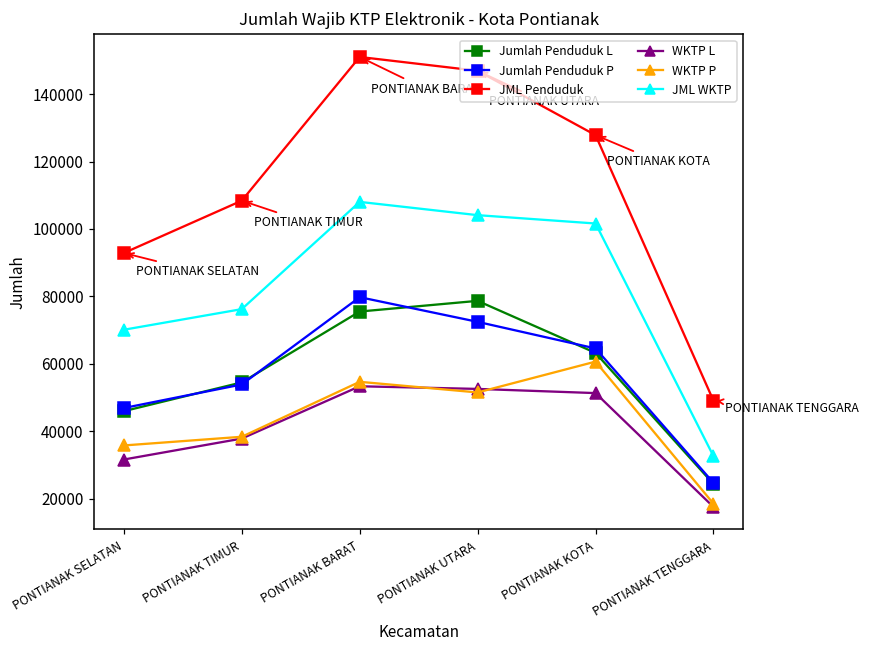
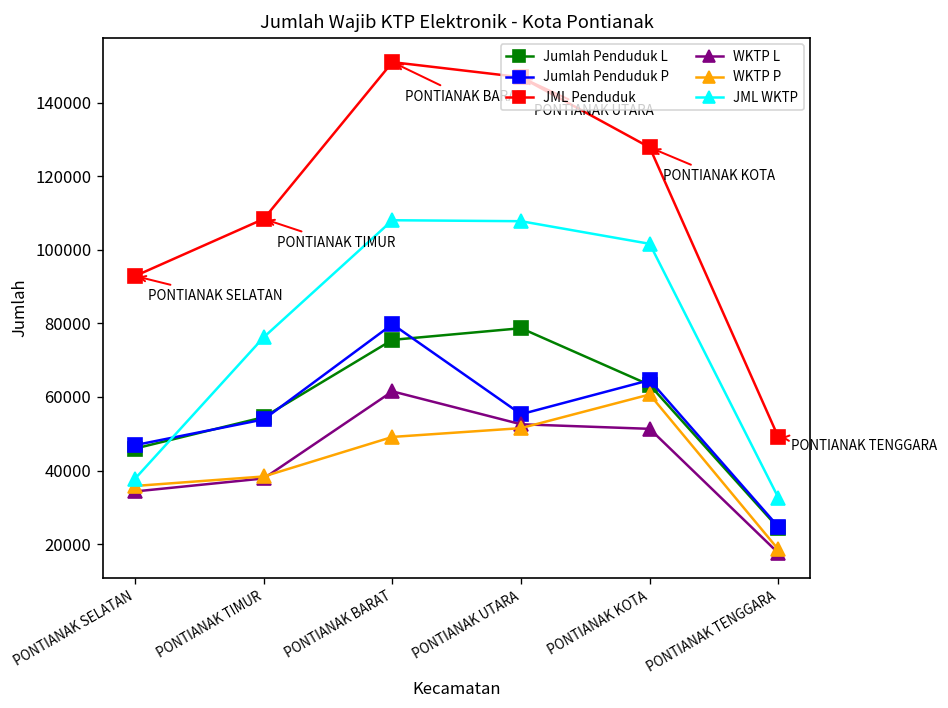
WKTP L, PONTIANAK SELATAN: 32000 -> 34000
JML WKTP, PONTIANAK SELATAN: 70000 -> 38000
WKTP L, PONTIANAK BARAT: 53000 -> 62000
WKTP P, PONTIANAK BARAT: 55000 -> 49000
Jumlah Penduduk P, PONTIANAK UTARA: 72000 -> 55000
JML WKTP, PONTIANAK UTARA: 104000 -> 108000
